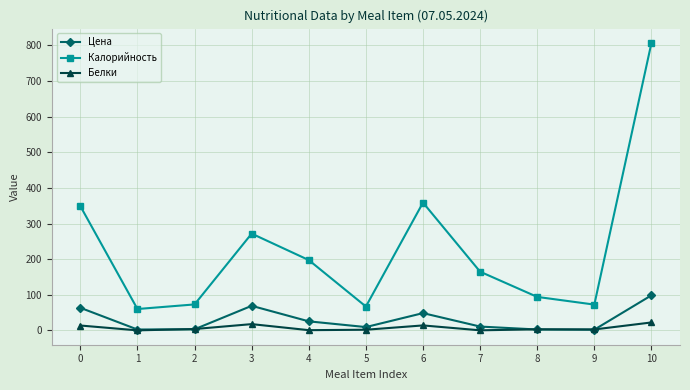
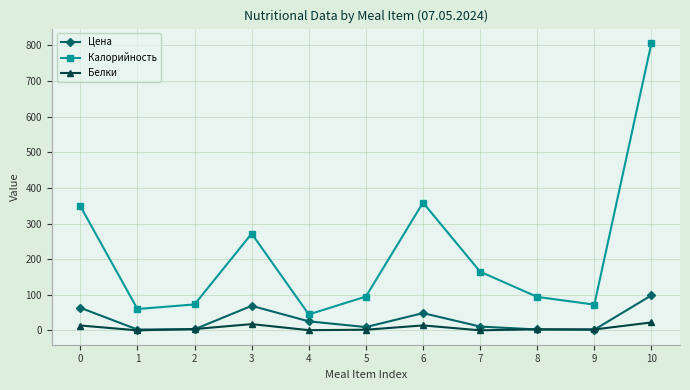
Калорийность, 4: 200 -> 40
Калорийность, 5: 70 -> 100
